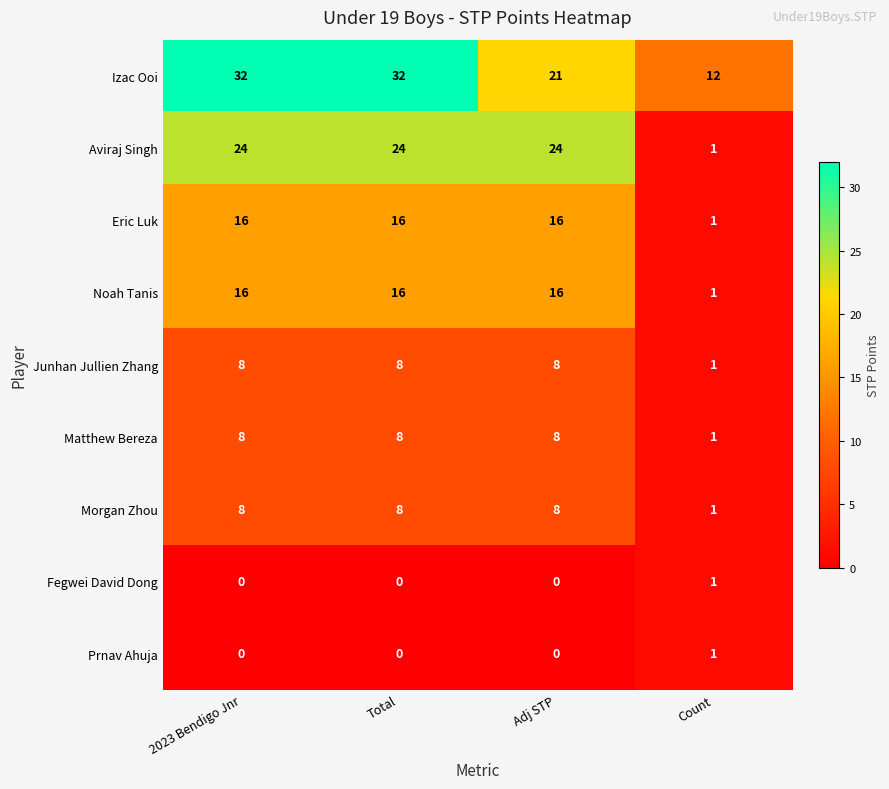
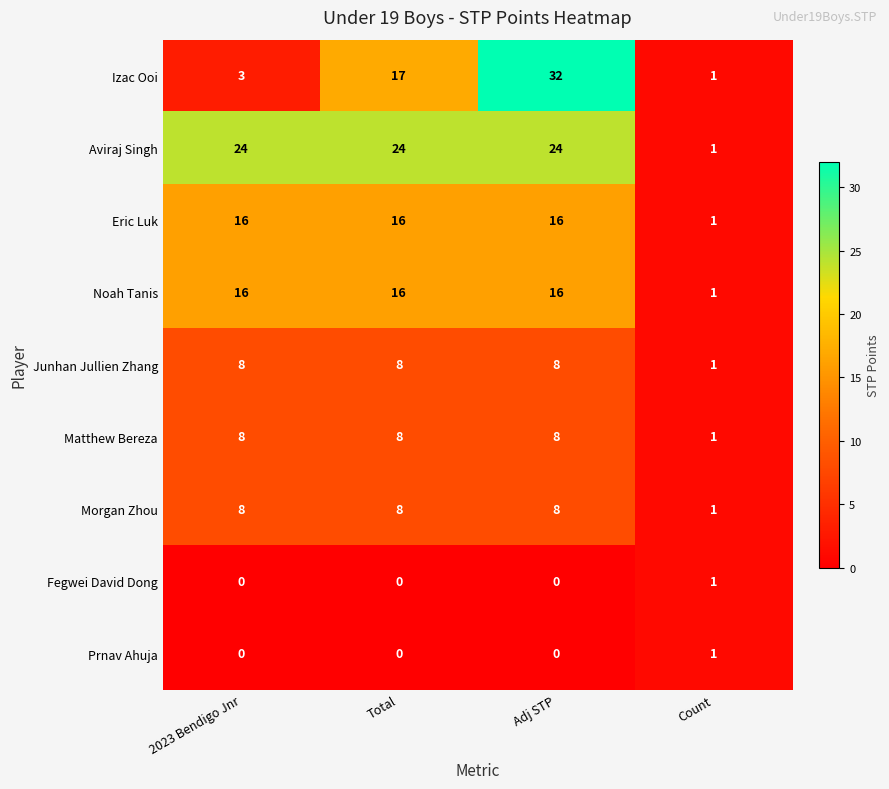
Izac Ooi, 2023 Bendigo Jnr: 32 -> 3
Izac Ooi, Total: 32 -> 17
Izac Ooi, Adj STP: 21 -> 32
Izac Ooi, Count: 12 -> 1
